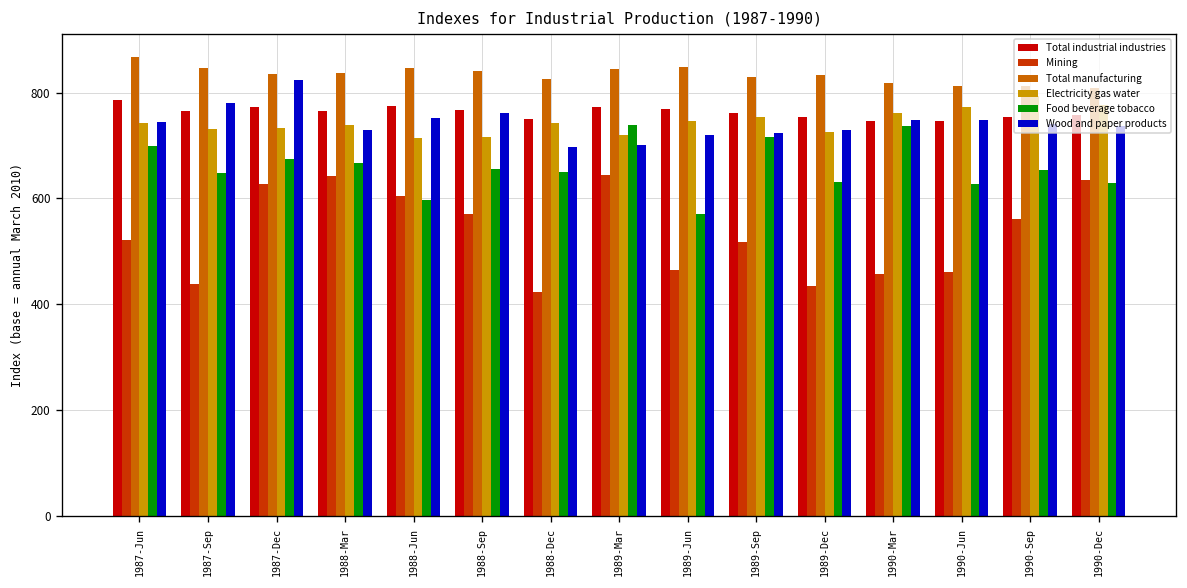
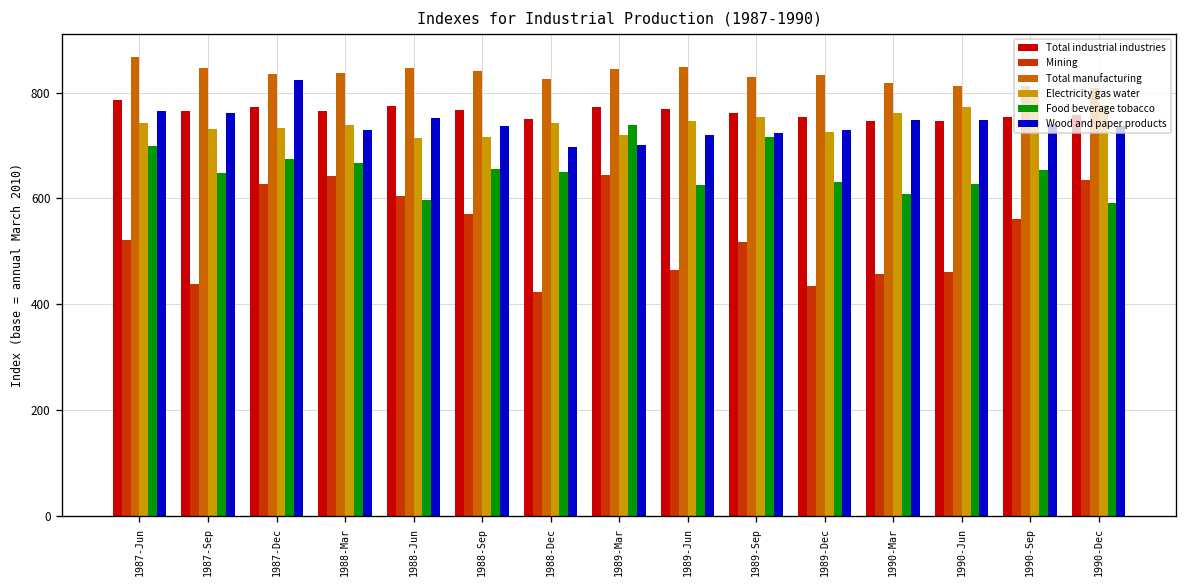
Wood and paper products, 1987-Jun: 750 -> 770
Wood and paper products, 1987-Sep: 780 -> 760
Wood and paper products, 1988-Sep: 760 -> 740
Food beverage tobacco, 1989-Jun: 570 -> 620
Food beverage tobacco, 1990-Mar: 740 -> 610
Food beverage tobacco, 1990-Dec: 630 -> 590
